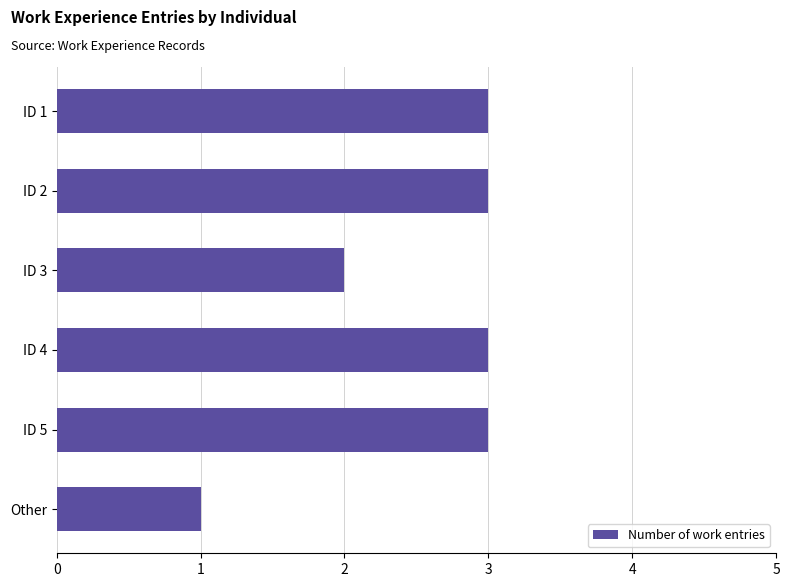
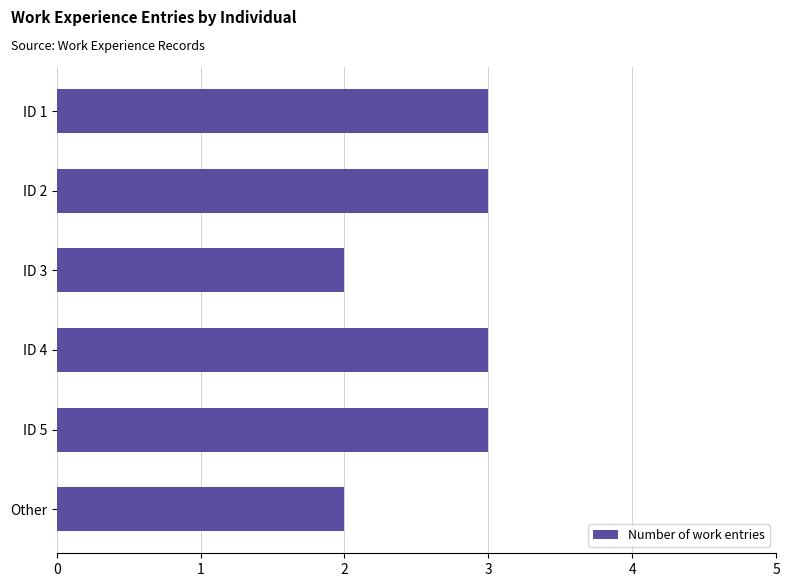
Other: 1 -> 2
